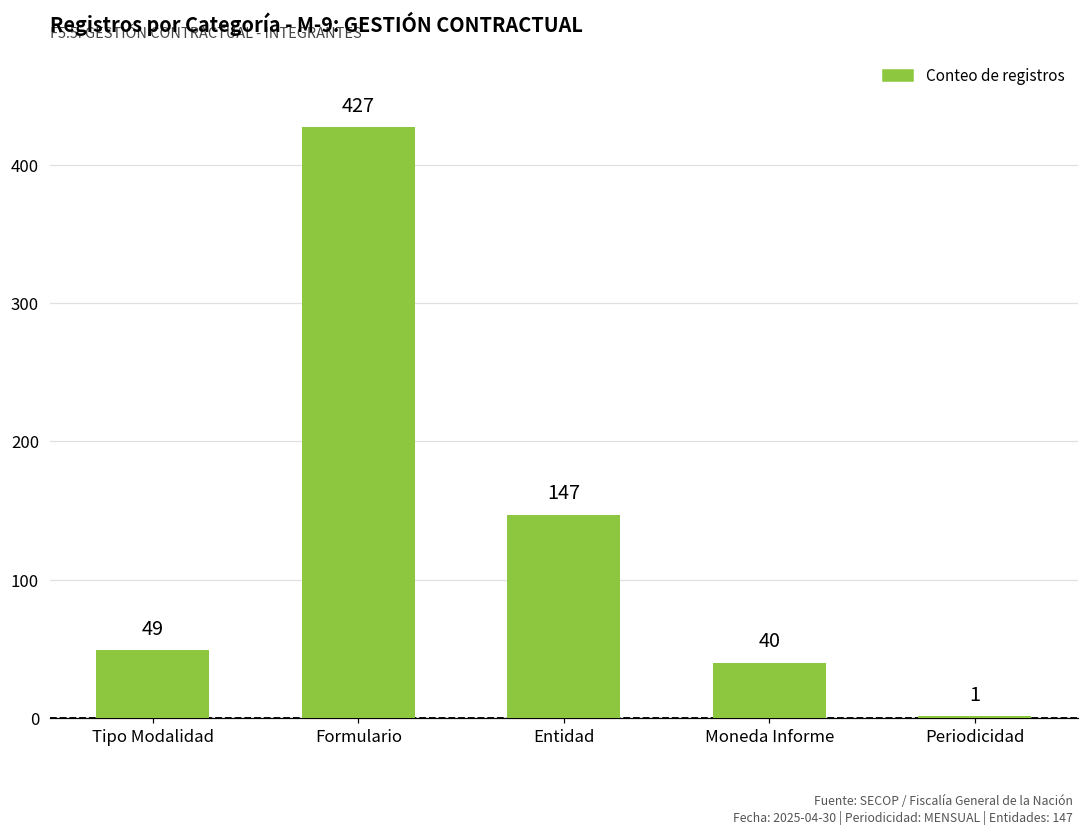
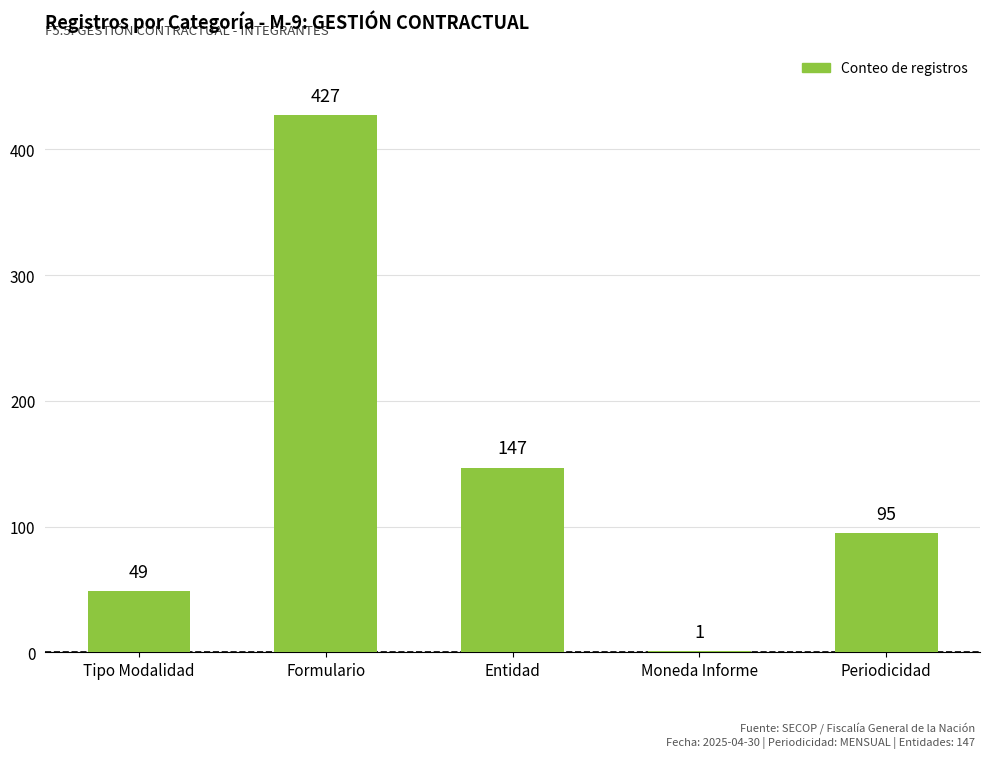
Moneda Informe: 40 -> 1
Periodicidad: 1 -> 95
